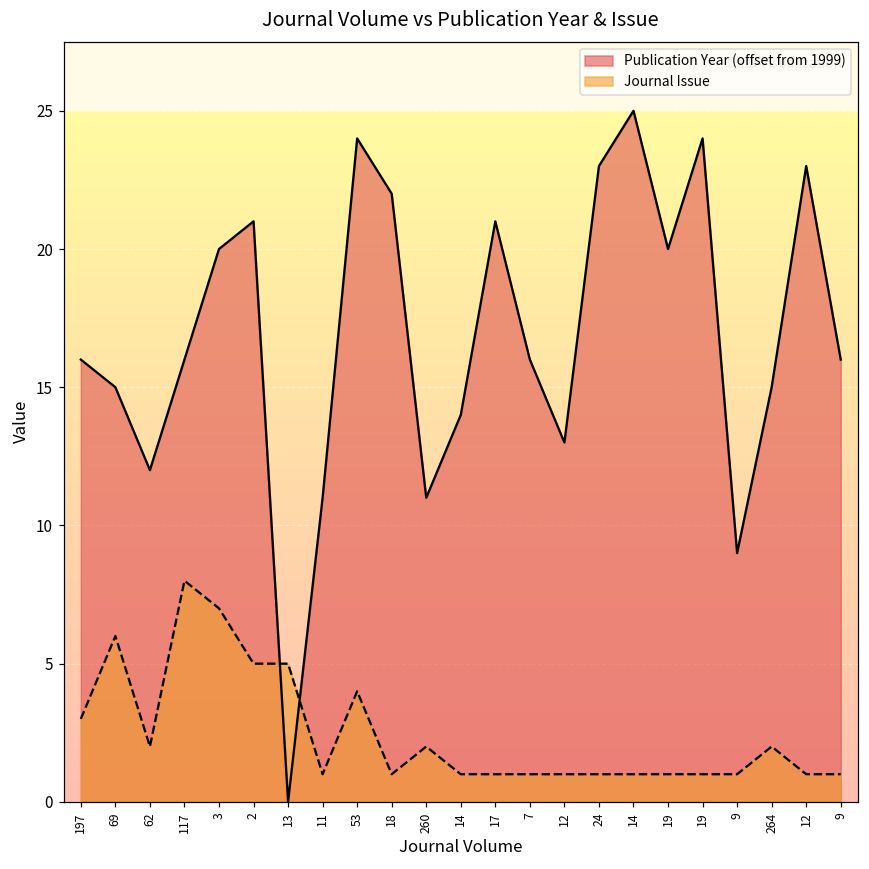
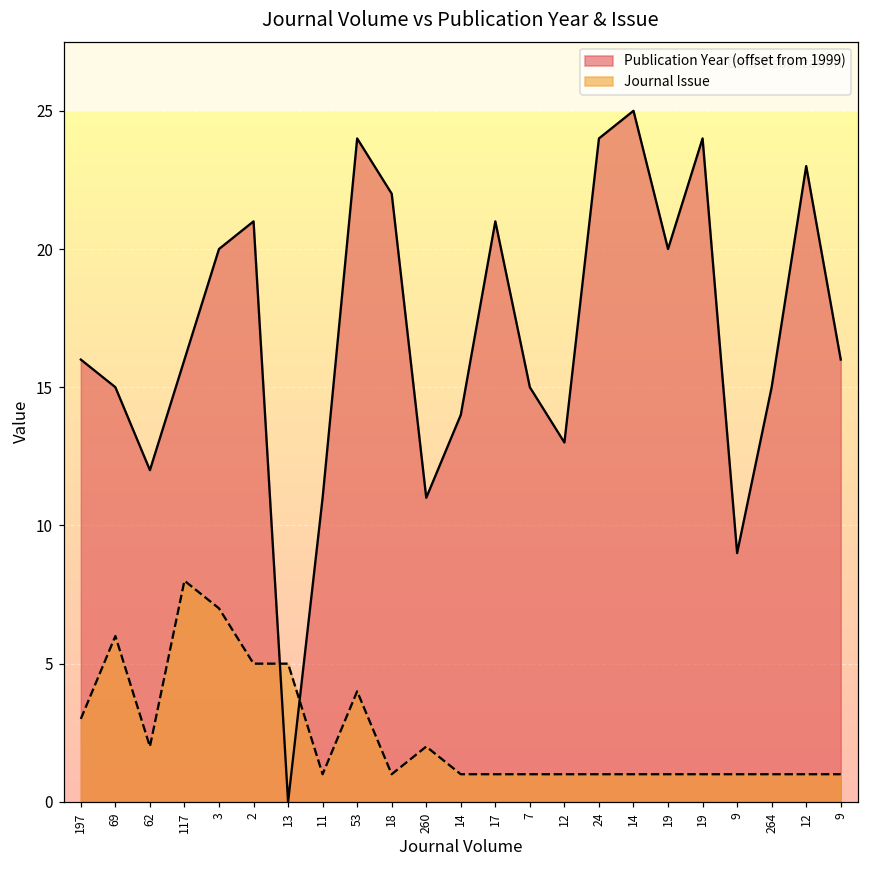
Publication Year (offset from 1999), 7: 16.0 -> 15.0
Publication Year (offset from 1999), 24: 23.0 -> 24.0
Journal Issue, 264: 2 -> 1
